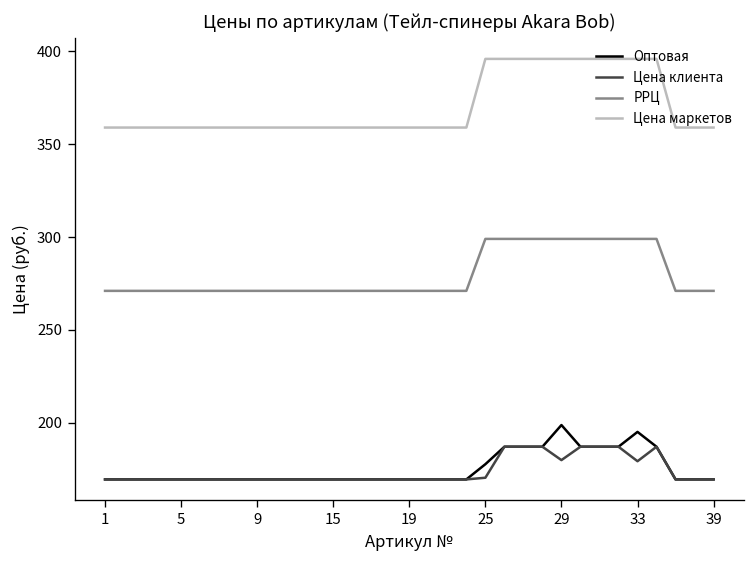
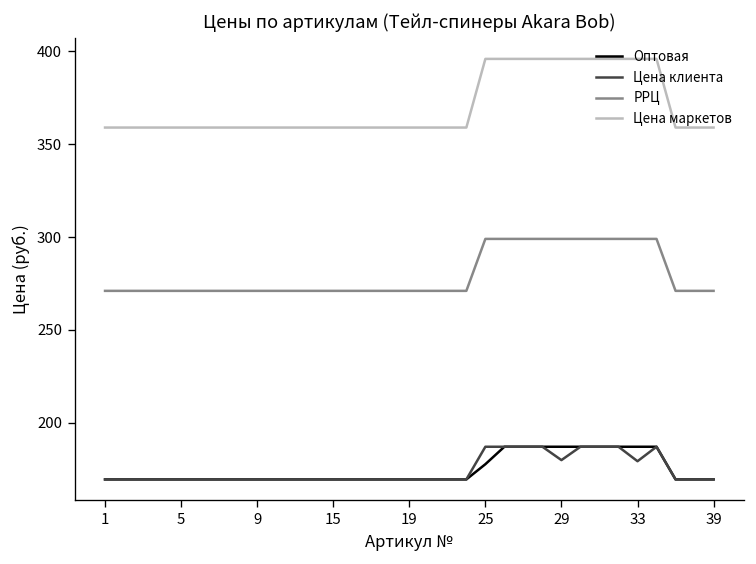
Цена клиента, 25: 170 -> 187
Оптовая, 29: 199 -> 187
Оптовая, 33: 195 -> 187
